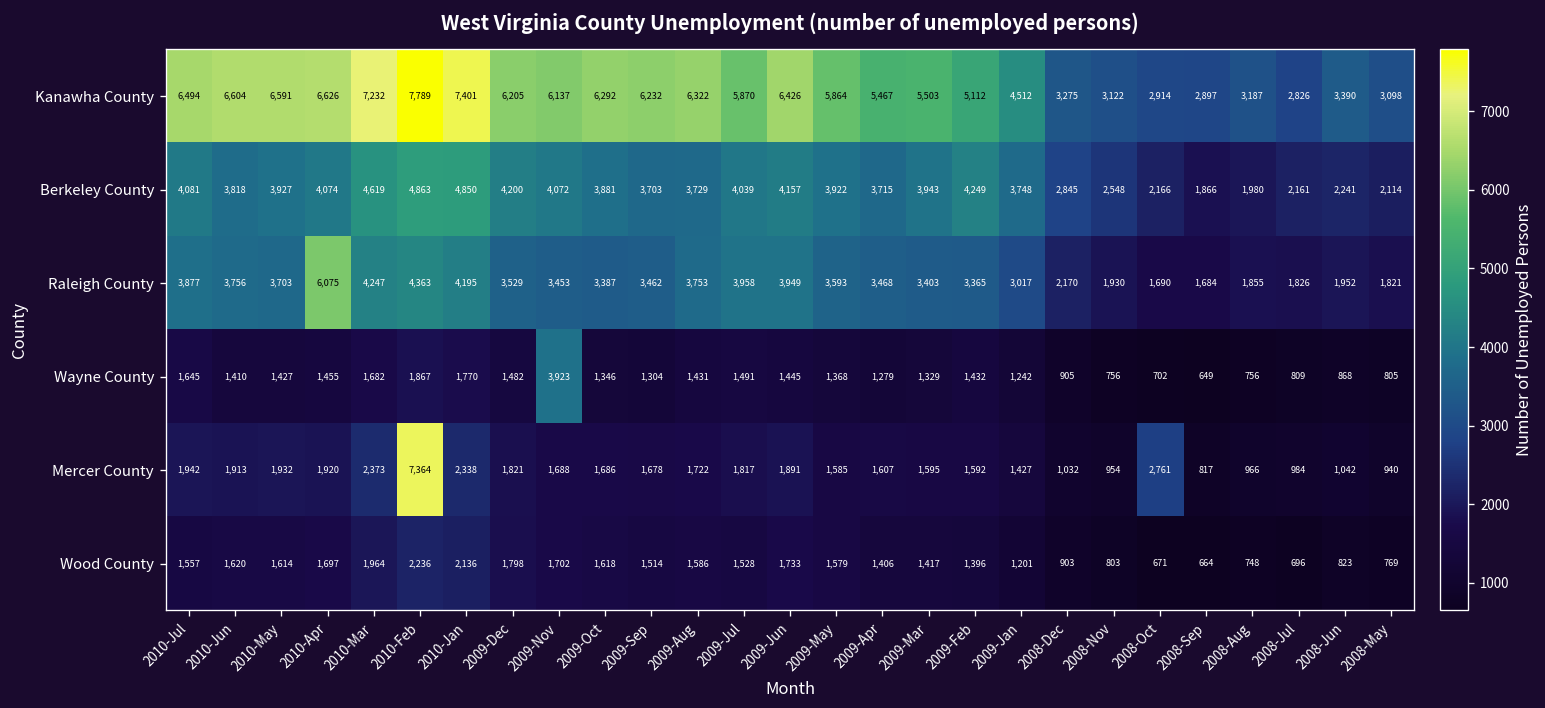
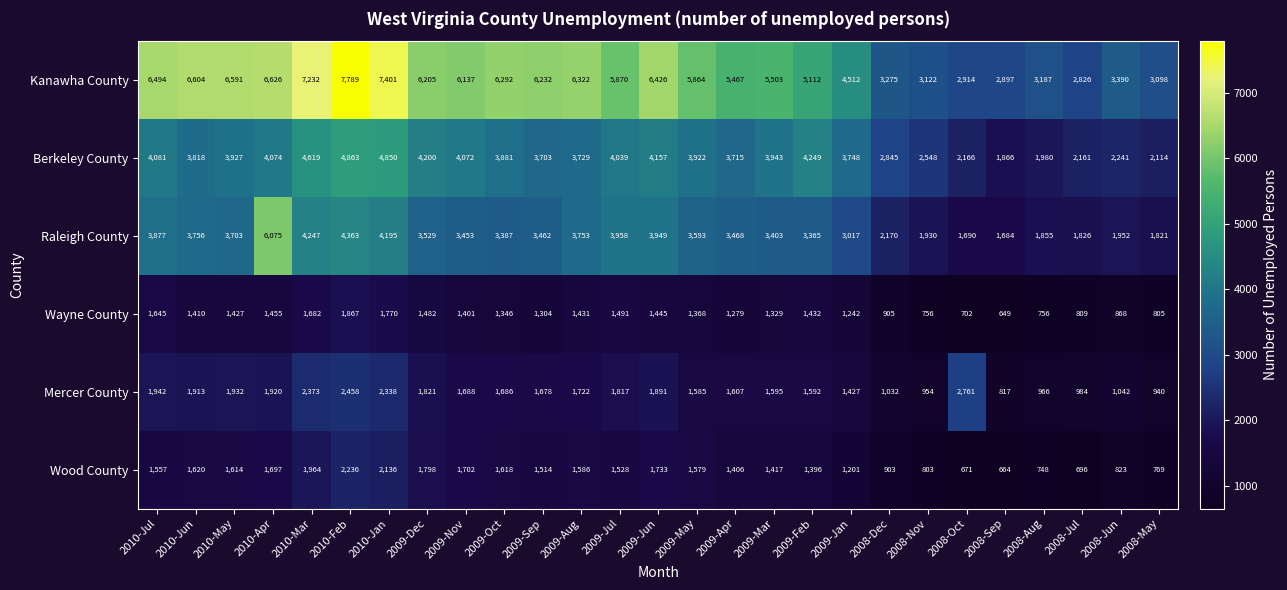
Wayne County, 2009-Nov: 3,923 -> 1,401
Mercer County, 2010-Feb: 7,364 -> 2,458
